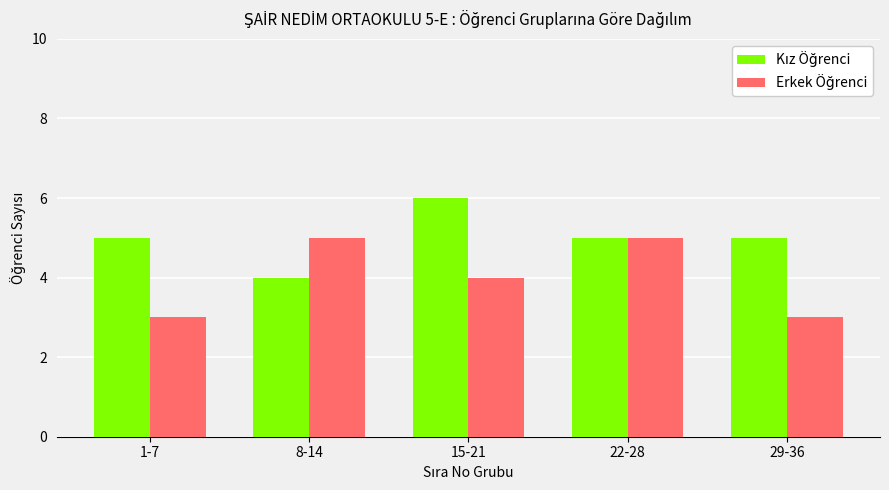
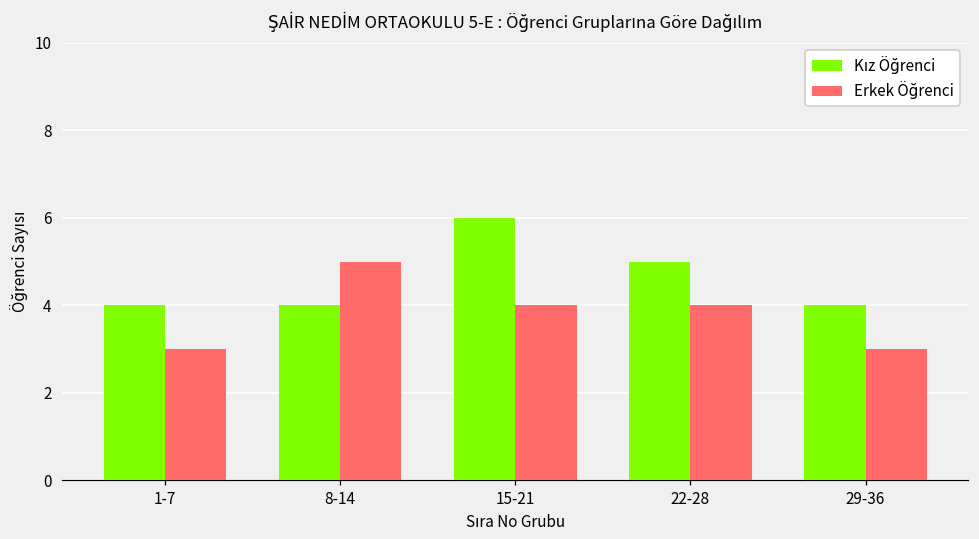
Kız Öğrenci, 1-7: 5 -> 4
Erkek Öğrenci, 22-28: 5 -> 4
Kız Öğrenci, 29-36: 5 -> 4
